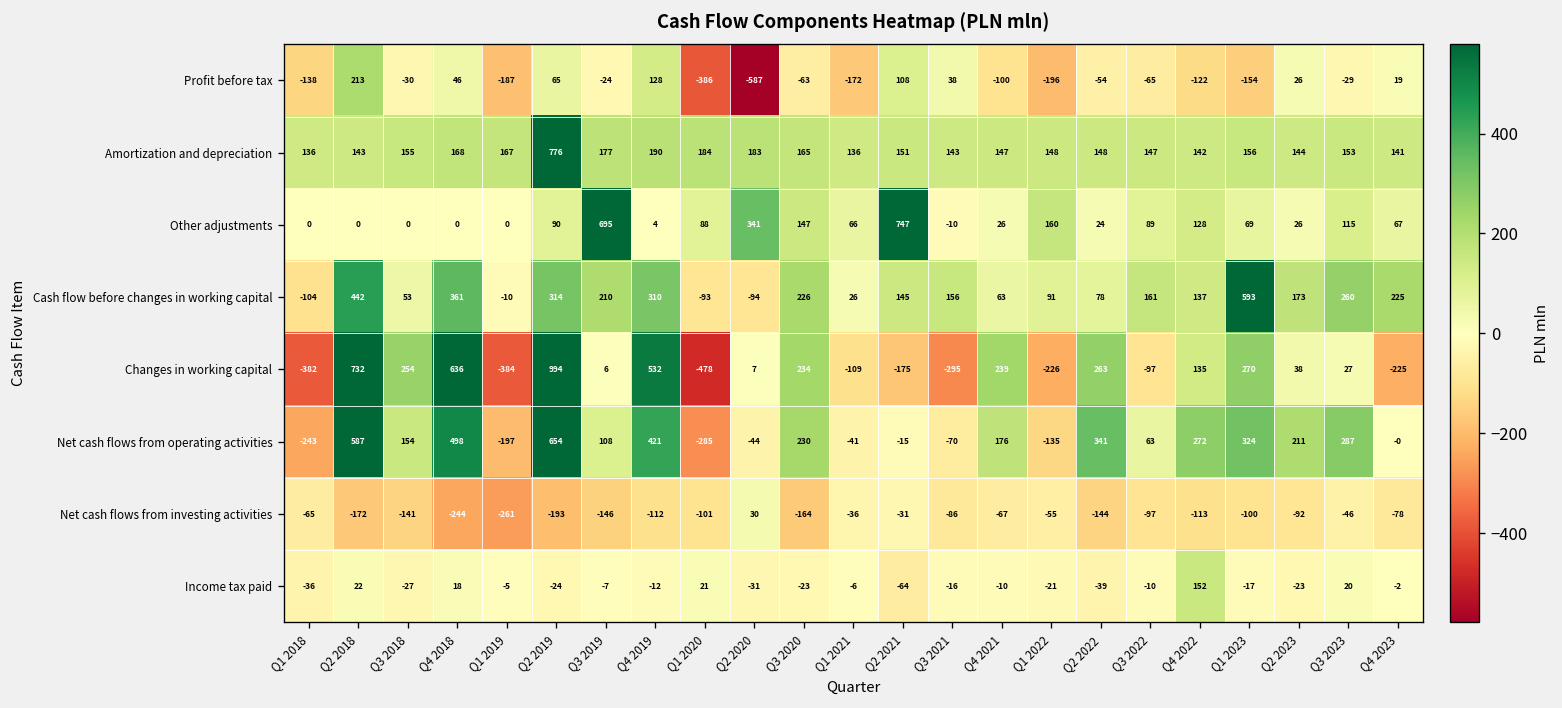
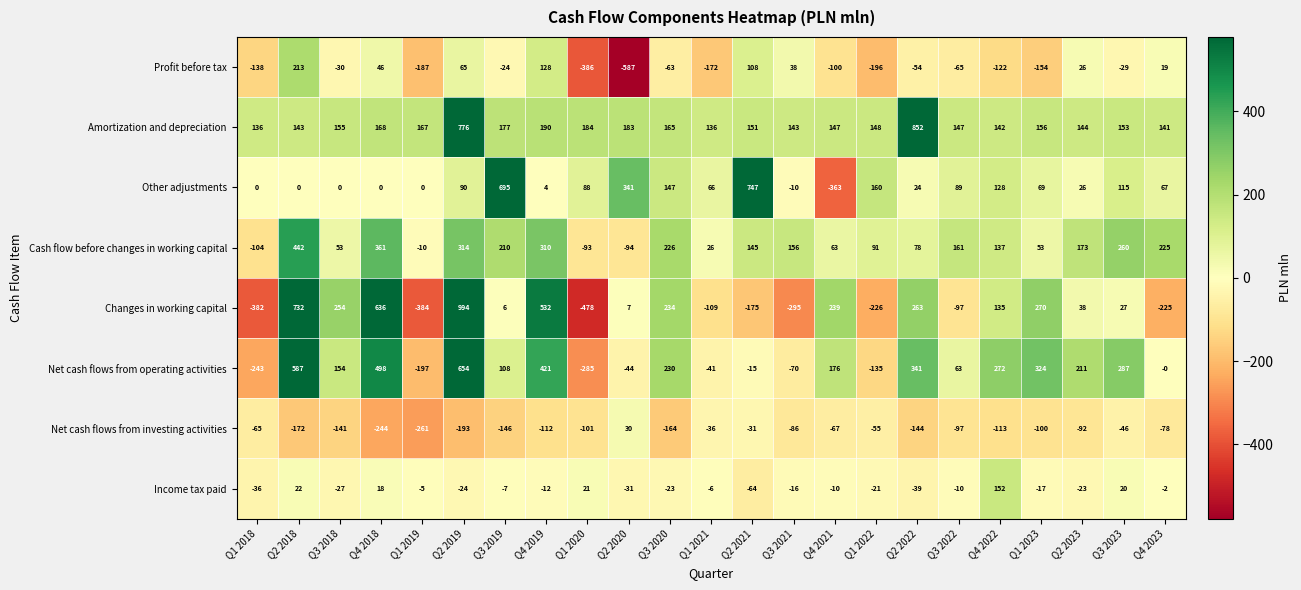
Amortization and depreciation, Q2 2022: 148 -> 852
Other adjustments, Q4 2021: 26 -> -363
Cash flow before changes in working capital, Q1 2023: 593 -> 53
